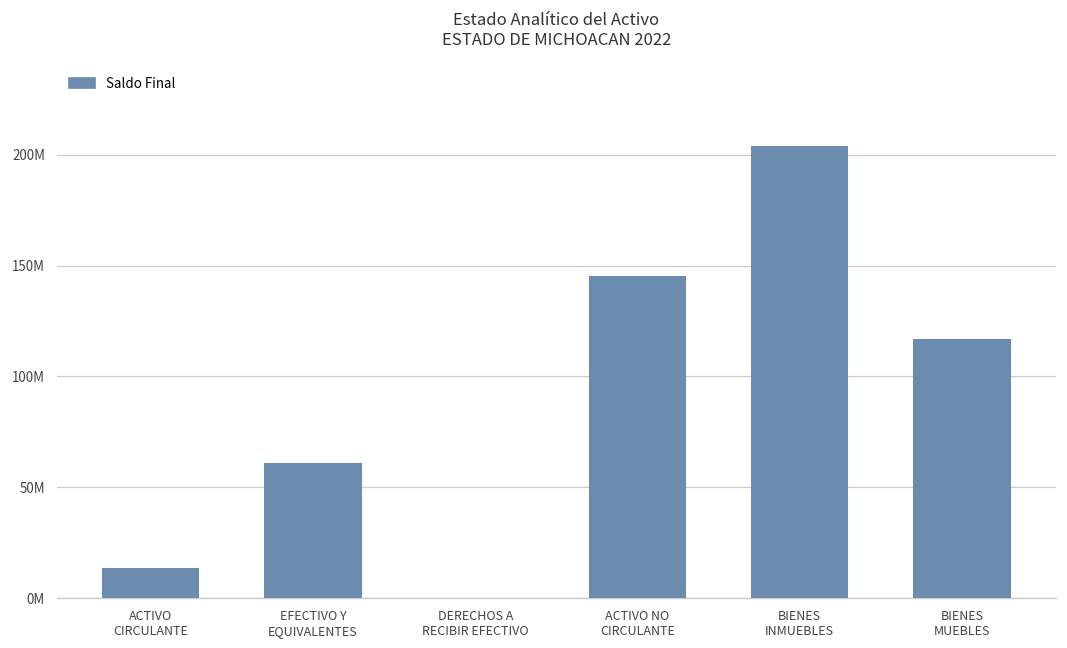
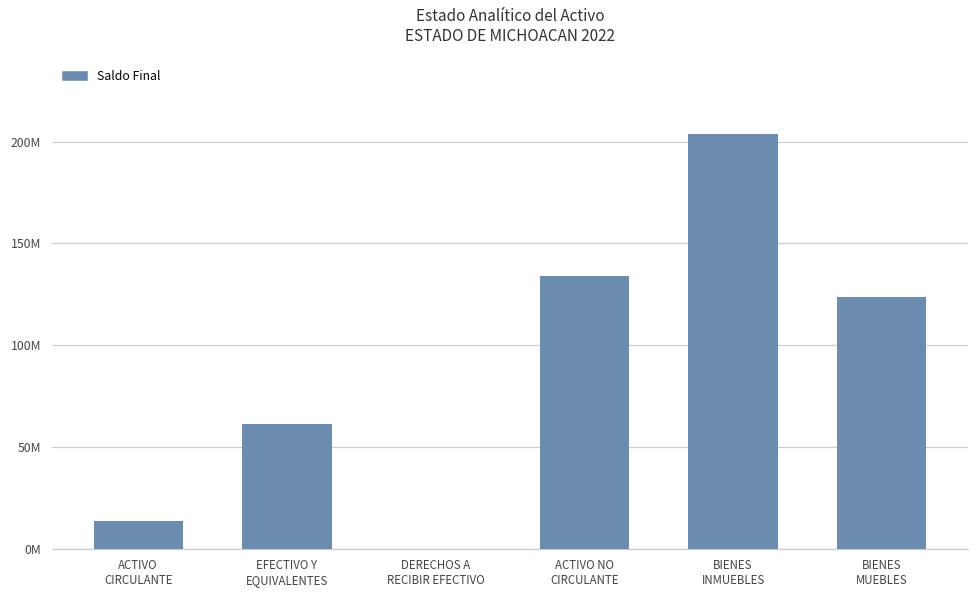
ACTIVO NO CIRCULANTE: 145000000 -> 134000000
BIENES MUEBLES: 117000000 -> 124000000
